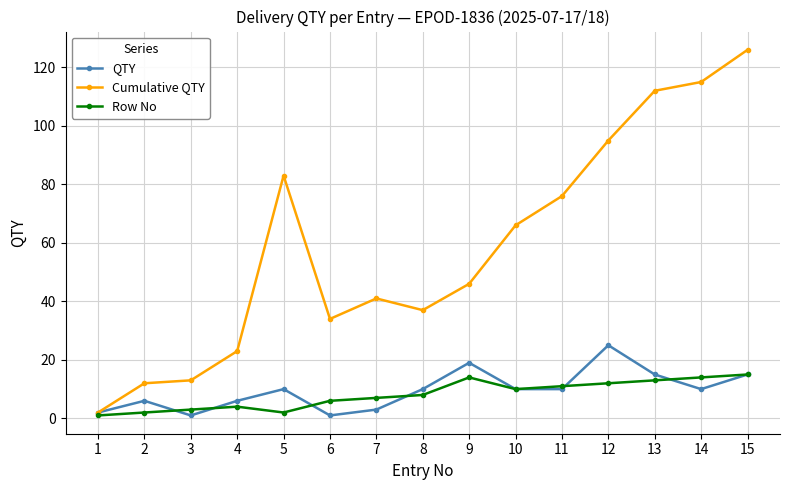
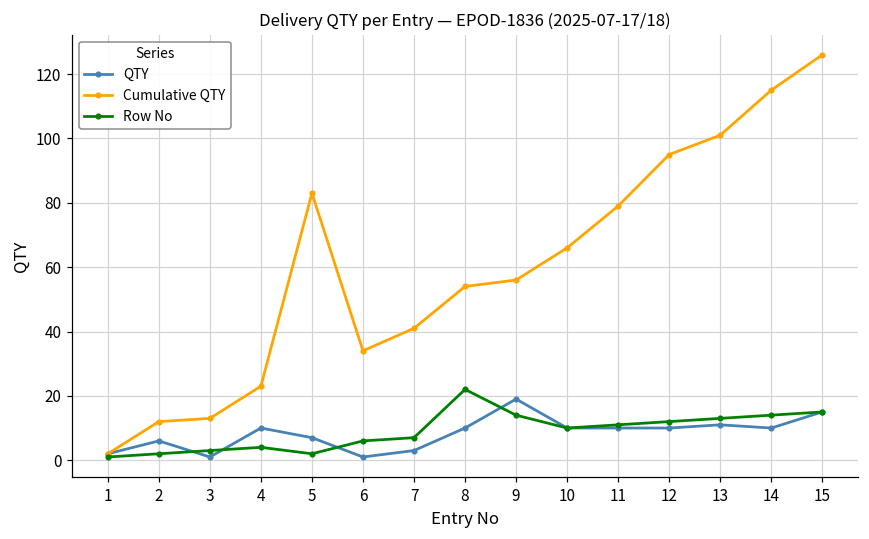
QTY, 4: 6 -> 10
QTY, 5: 10 -> 7
Cumulative QTY, 8: 37 -> 54
Row No, 8: 8 -> 22
Cumulative QTY, 9: 46 -> 56
Cumulative QTY, 11: 76 -> 79
QTY, 12: 25 -> 10
QTY, 13: 15 -> 11
Cumulative QTY, 13: 112 -> 101
